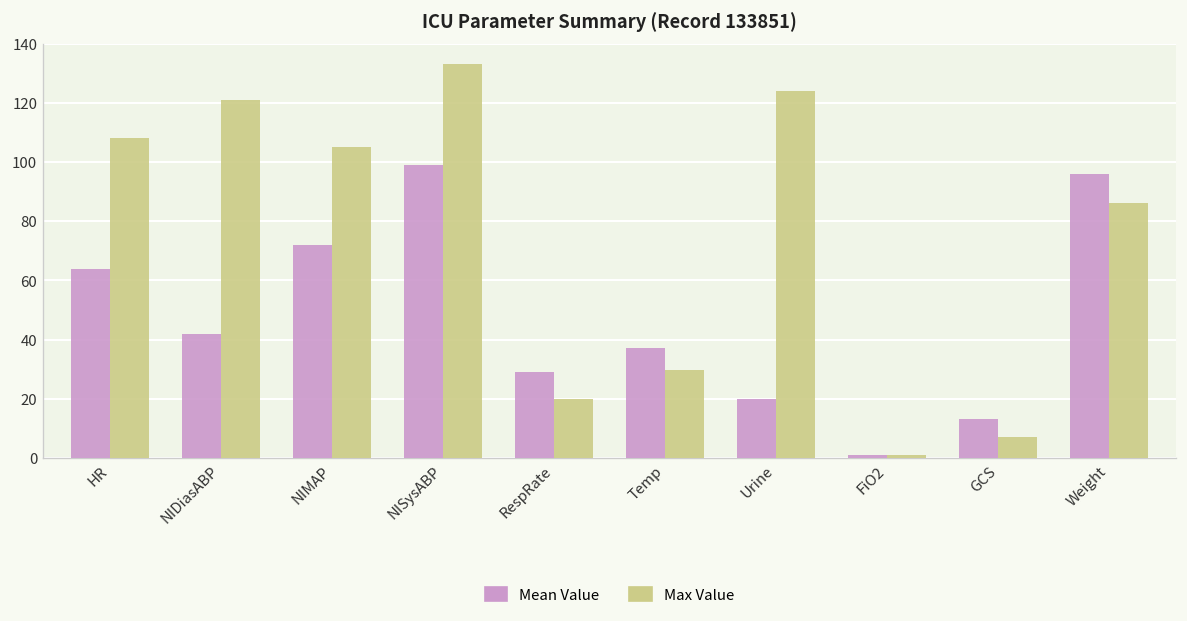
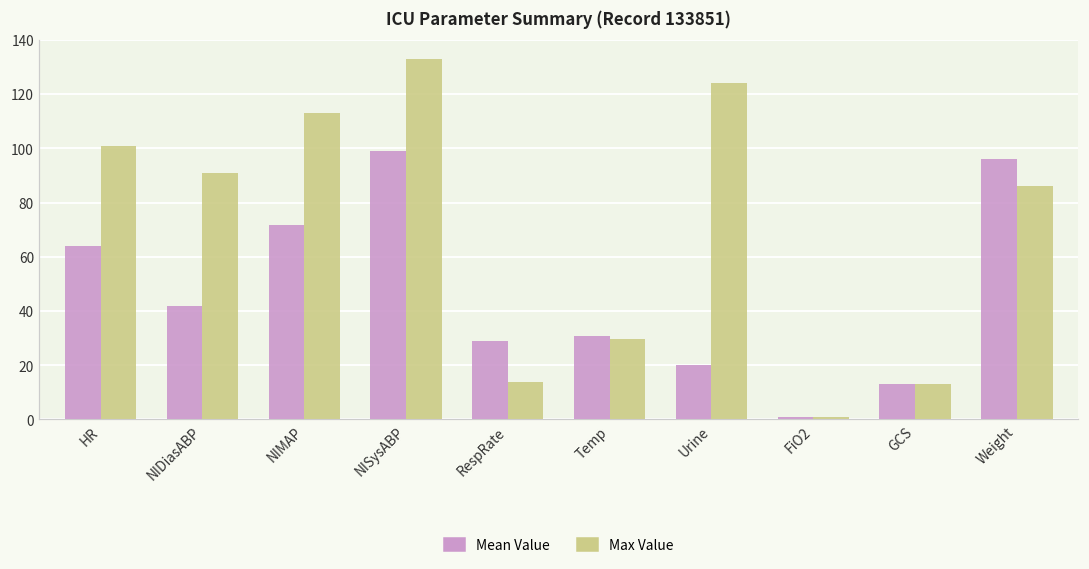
Max Value, HR: 108 -> 101
Max Value, NIDiasABP: 121 -> 91
Max Value, NIMAP: 105 -> 113
Max Value, RespRate: 20 -> 14
Mean Value, Temp: 37 -> 31
Max Value, GCS: 7 -> 13
